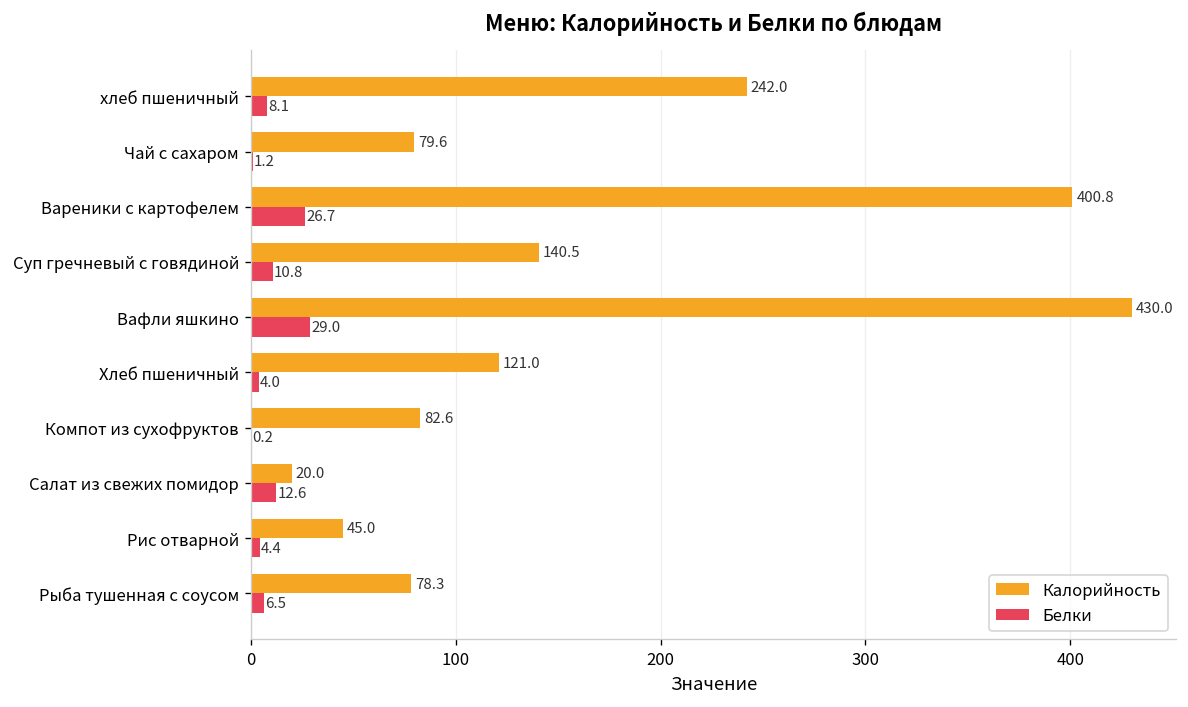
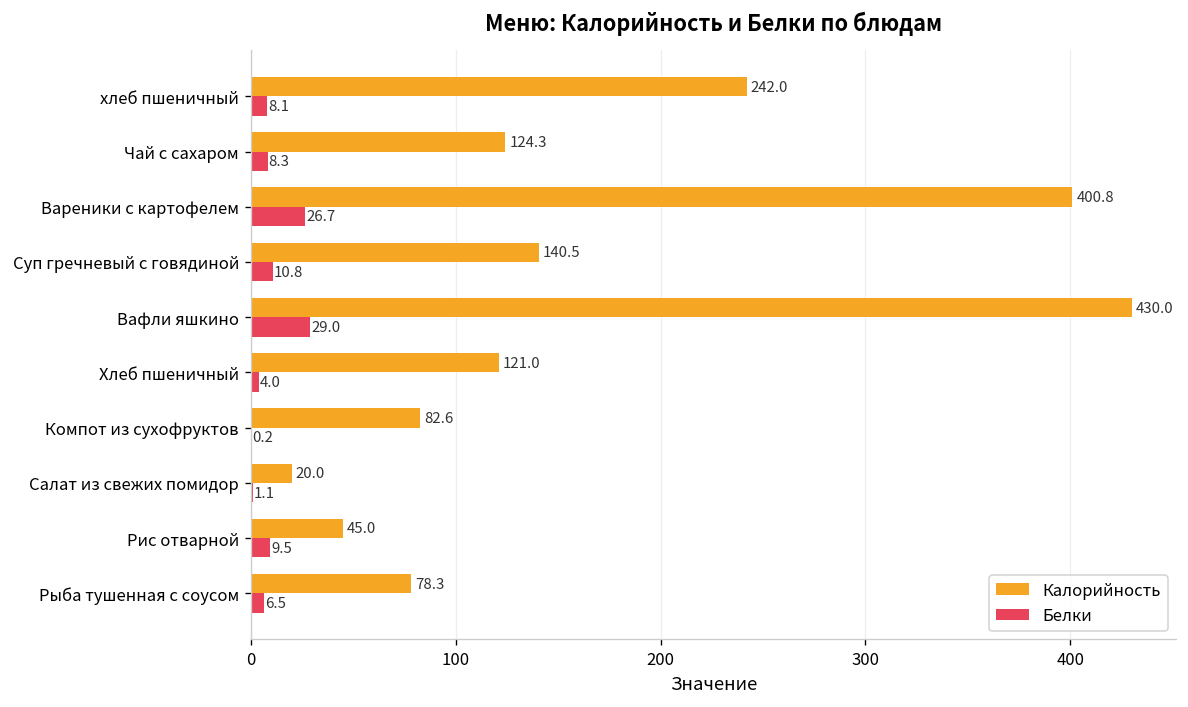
Калорийность, Чай с сахаром: 79.6 -> 124.3
Белки, Чай с сахаром: 1.2 -> 8.3
Белки, Салат из свежих помидор: 12.6 -> 1.1
Белки, Рис отварной: 4.4 -> 9.5
